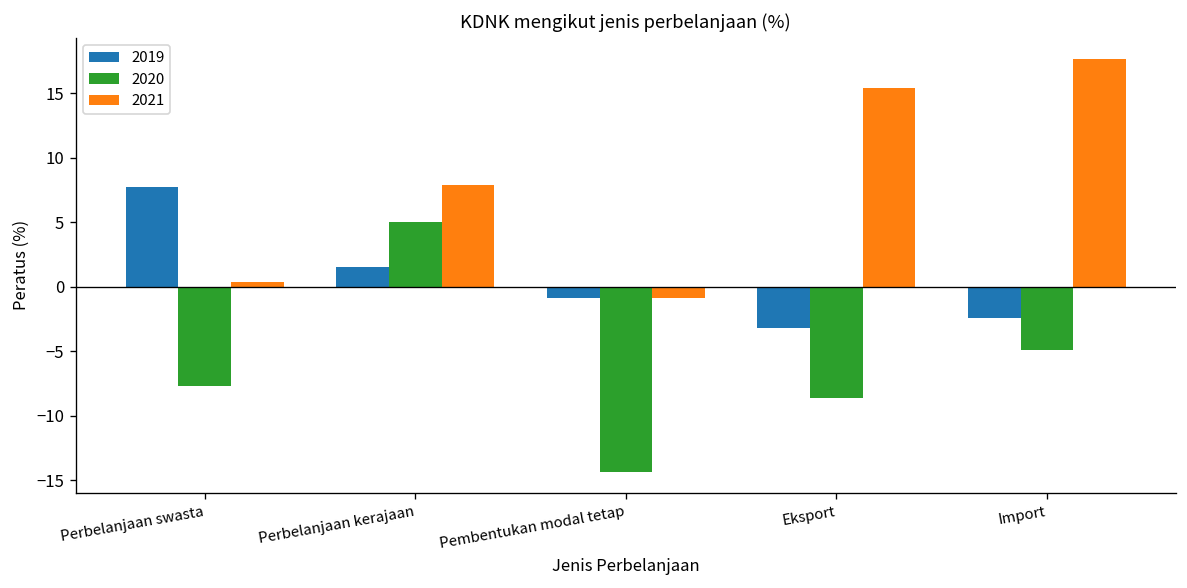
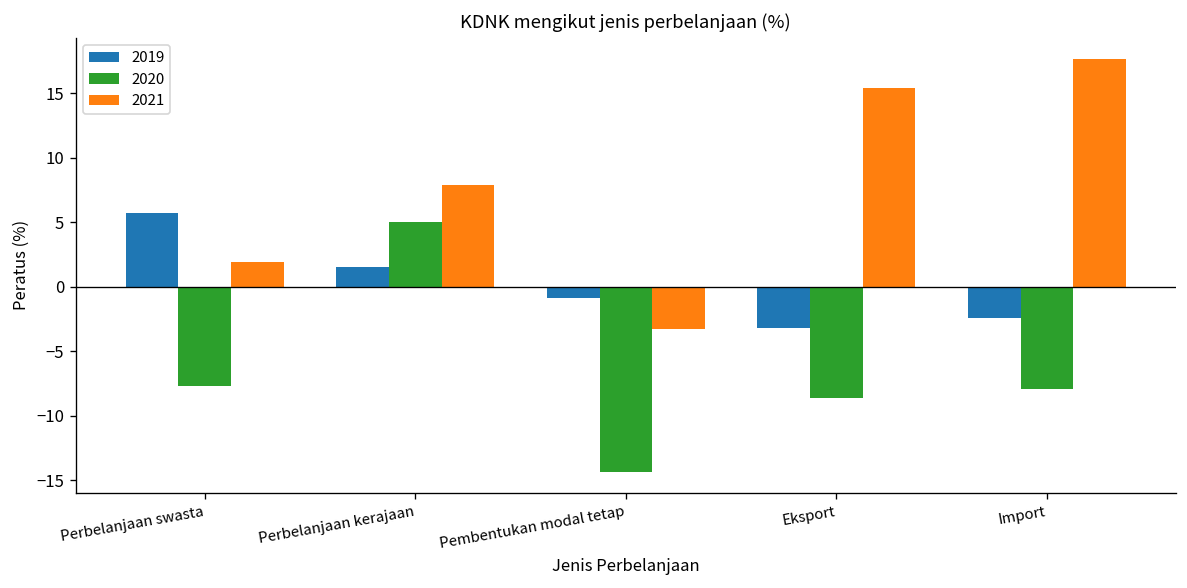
2019, Perbelanjaan swasta: 7.7 -> 5.7
2021, Perbelanjaan swasta: 0.4 -> 1.9
2021, Pembentukan modal tetap: -0.9 -> -3.3
2020, Import: -4.9 -> -7.9
